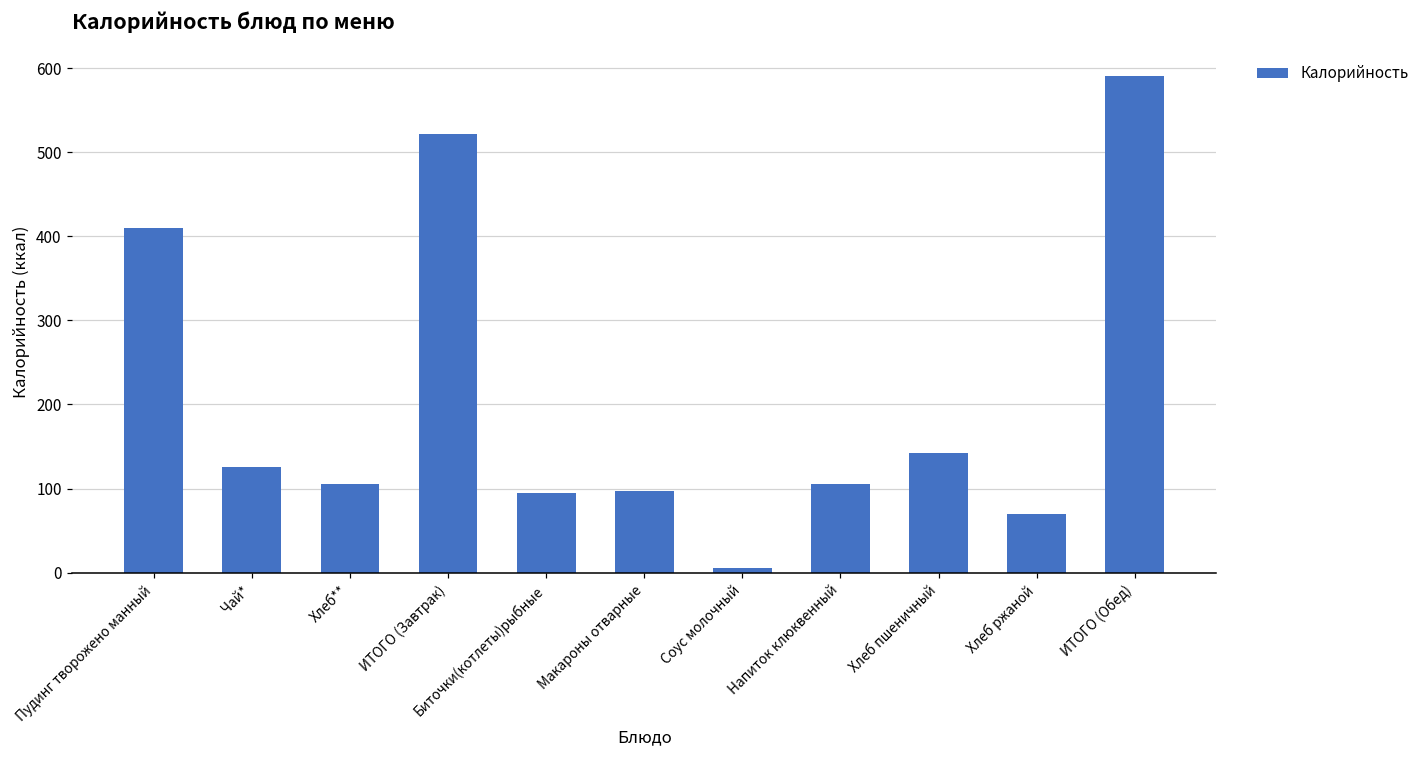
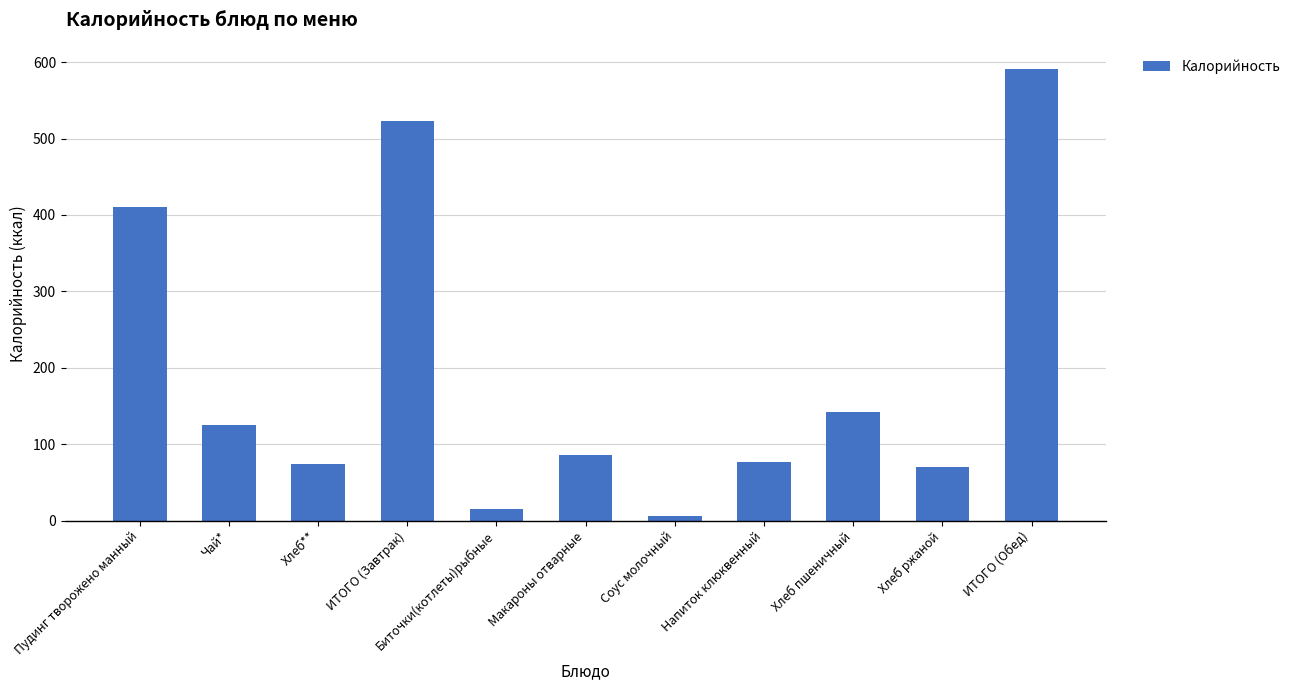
Хлеб**: 110 -> 70
Биточки(котлеты)рыбные: 90 -> 10
Макароны отварные: 100 -> 90
Напиток клюквенный: 110 -> 80
